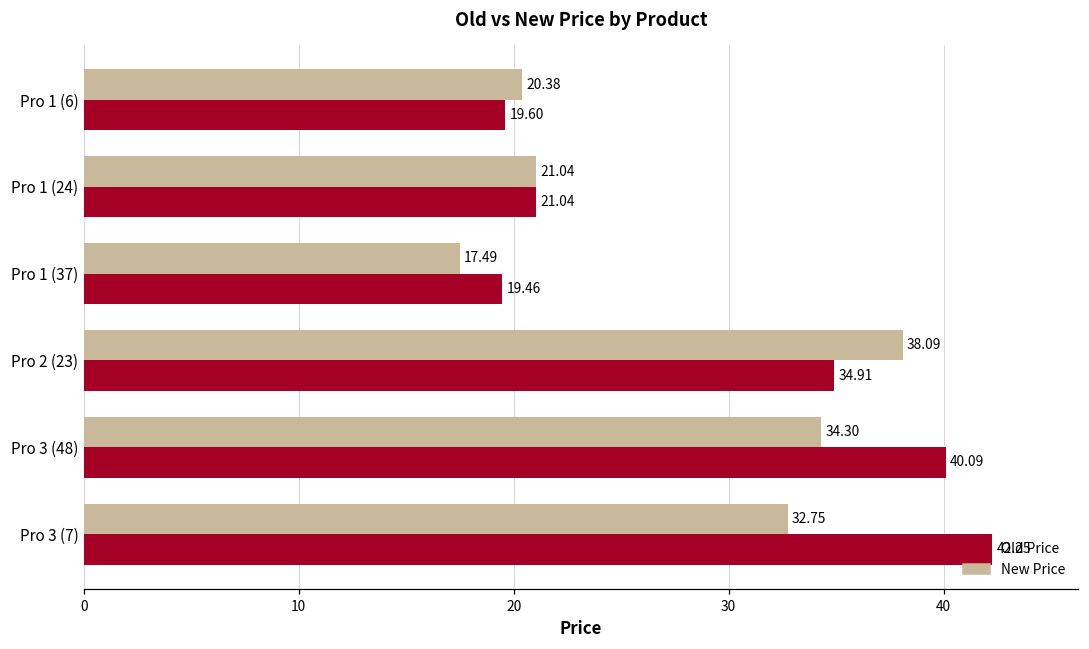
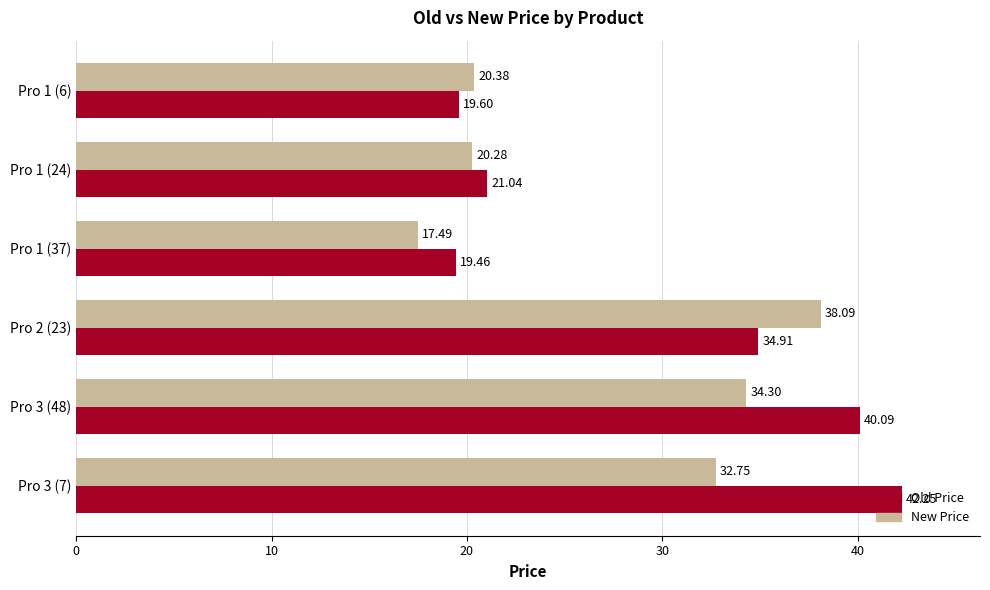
New Price, Pro 1 (24): 21.04 -> 20.28
